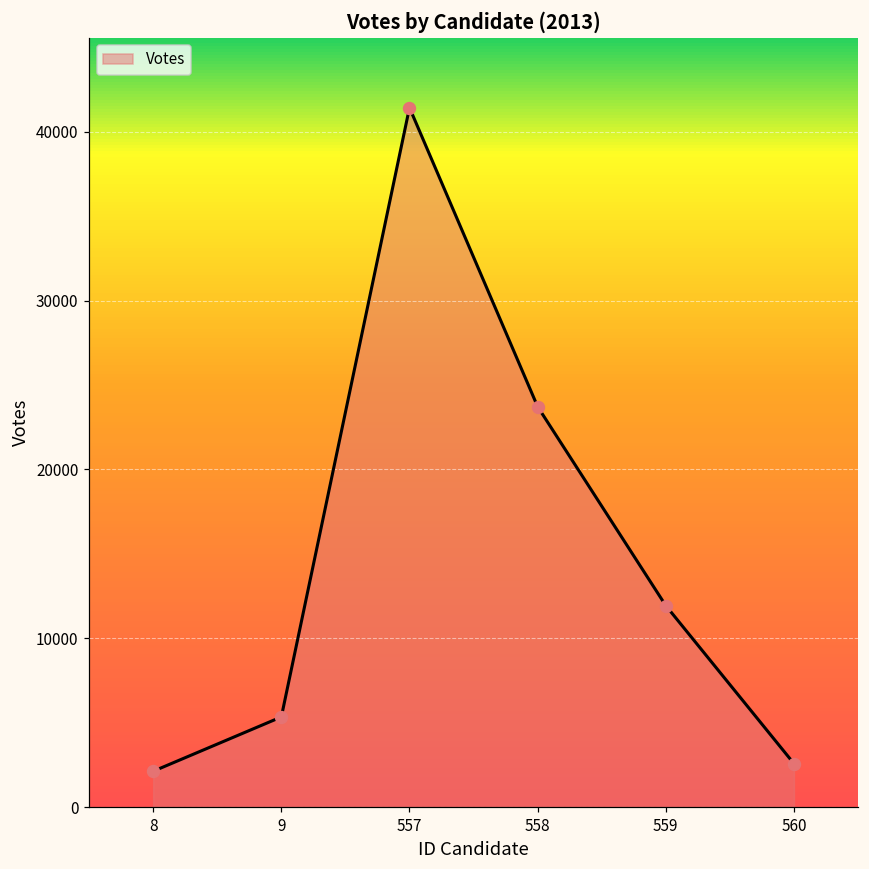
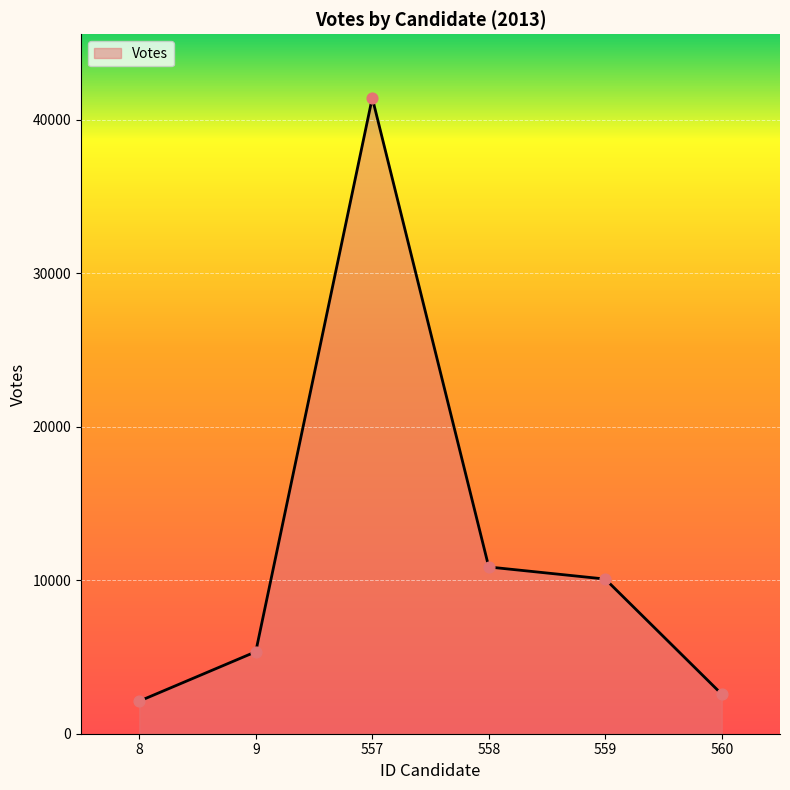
558: 23700 -> 10900
559: 11900 -> 10100
